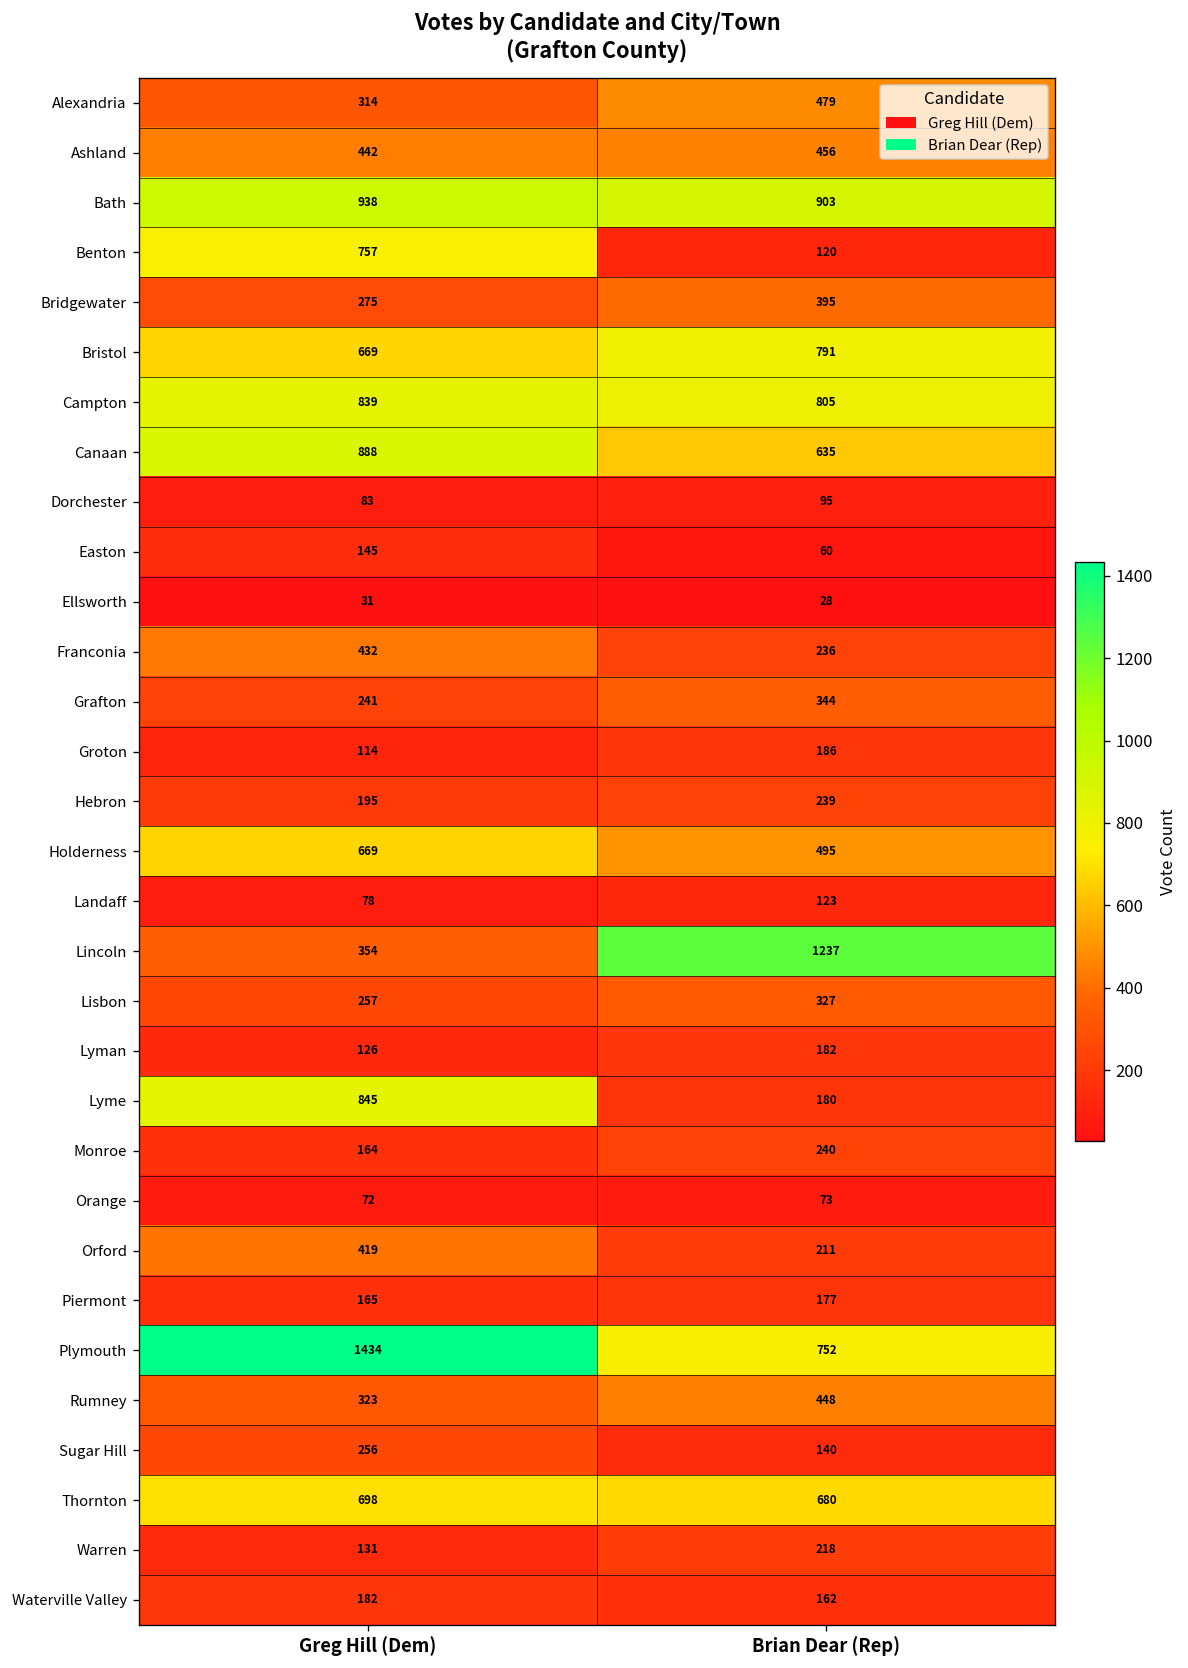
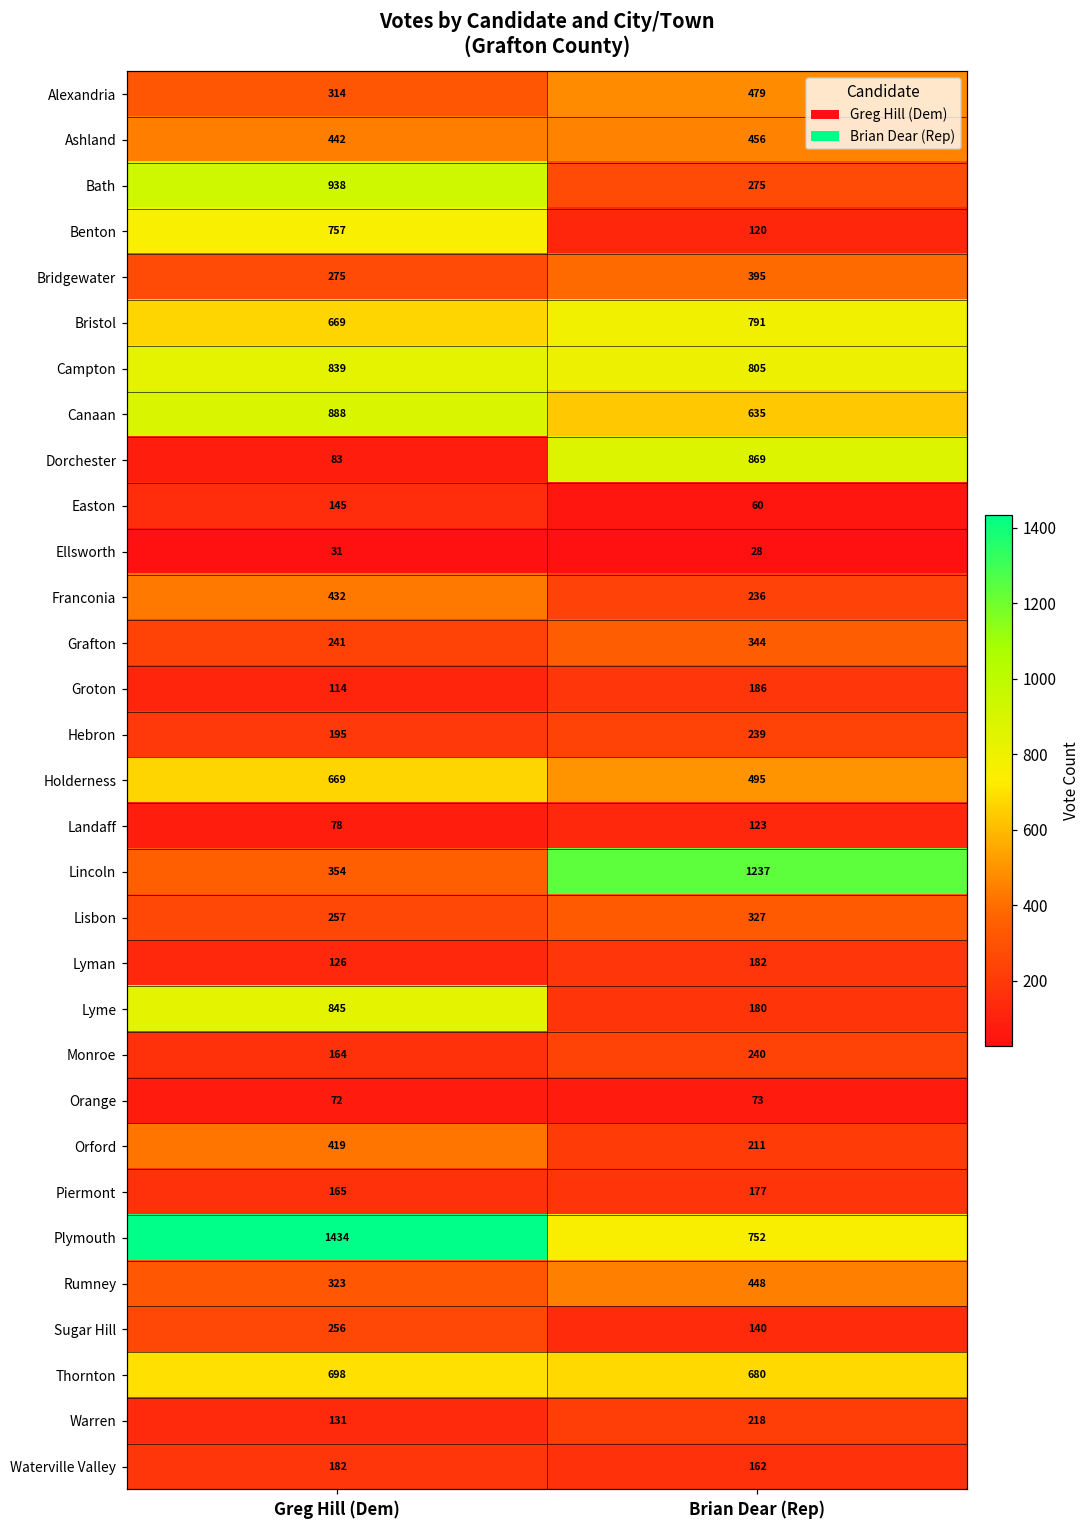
Bath, Brian Dear (Rep): 903 -> 275
Dorchester, Brian Dear (Rep): 95 -> 869
